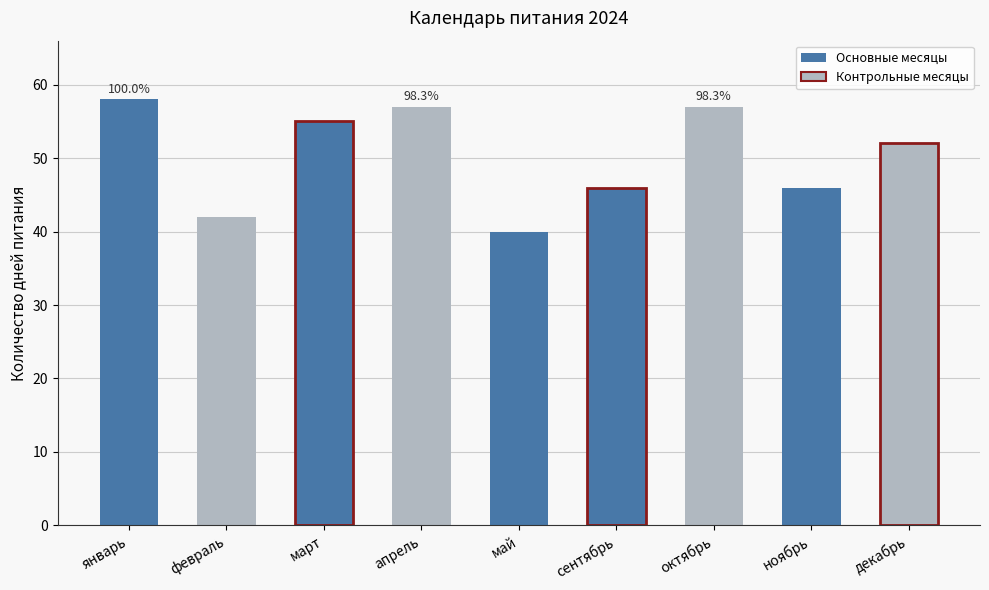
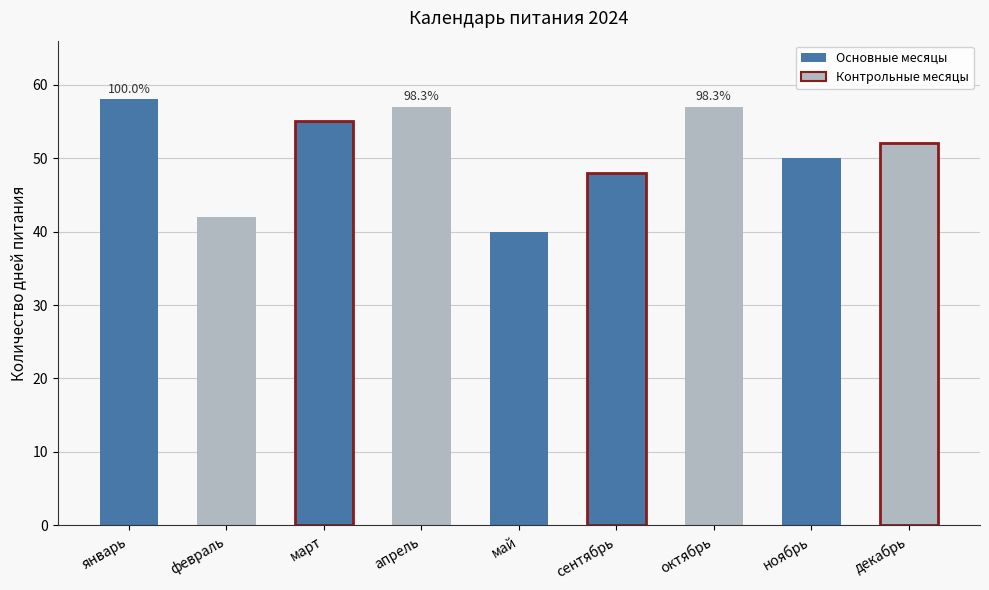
сентябрь: 46 -> 48
ноябрь: 46 -> 50
